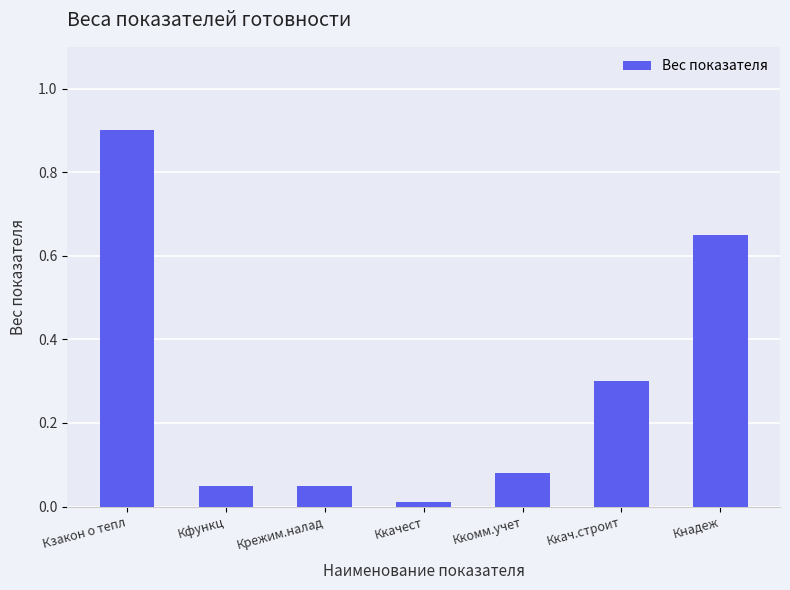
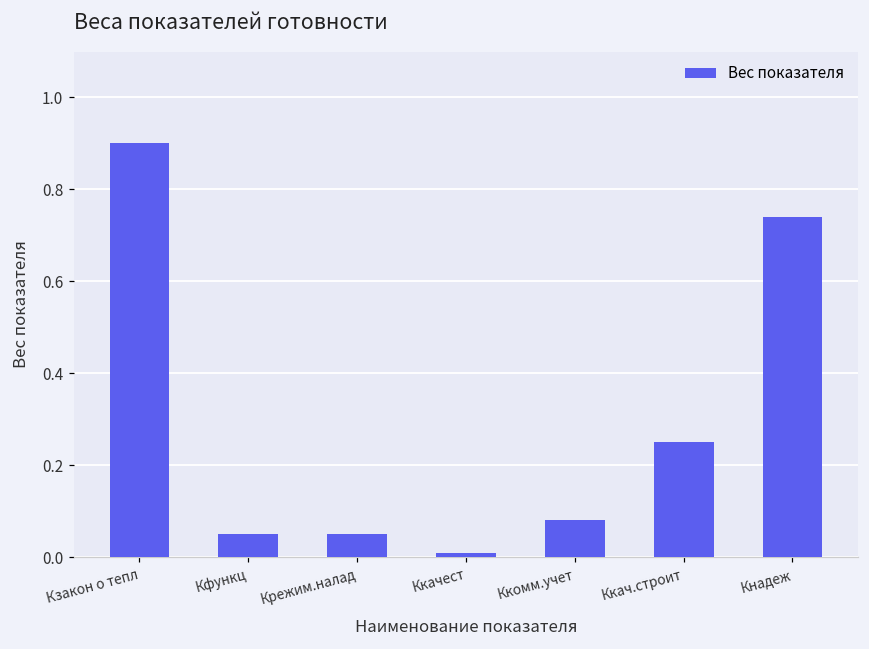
Ккач.строит: 0.30 -> 0.25
Кнадеж: 0.65 -> 0.74
